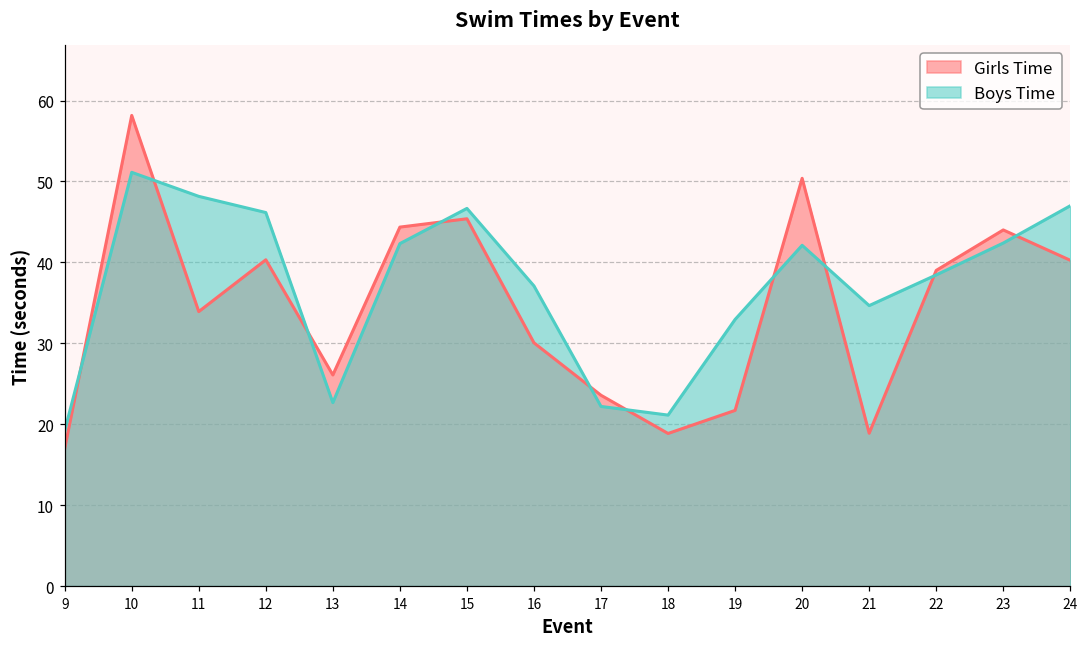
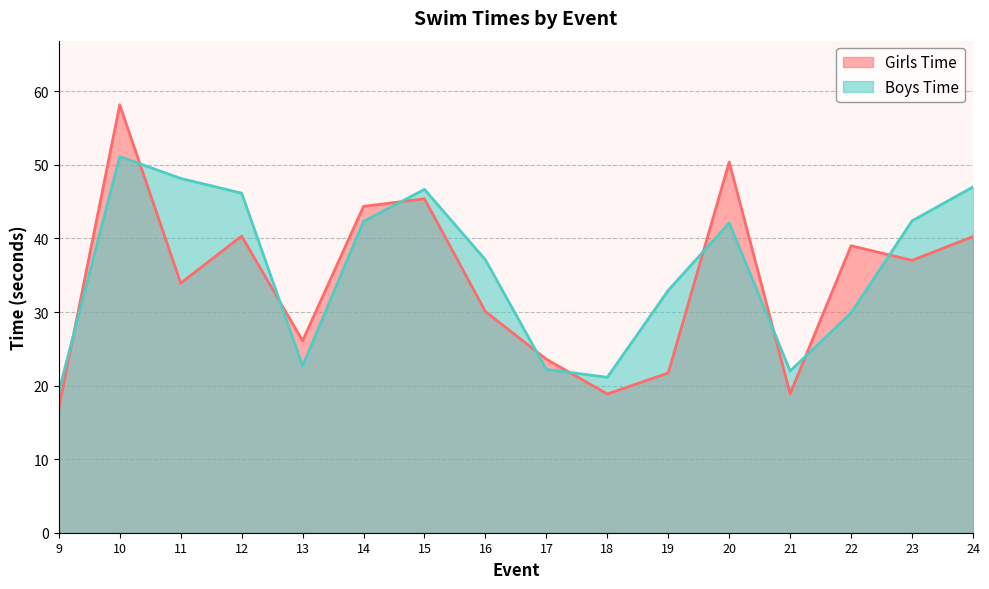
Boys Time, 21: 35 -> 22
Boys Time, 22: 38 -> 30
Girls Time, 23: 44 -> 37
